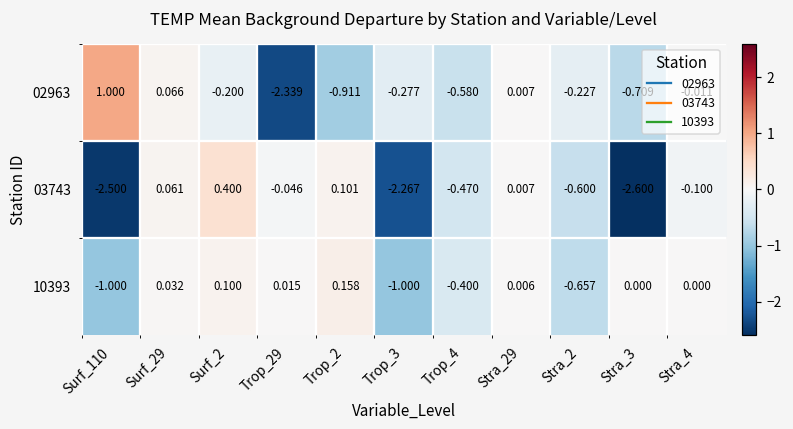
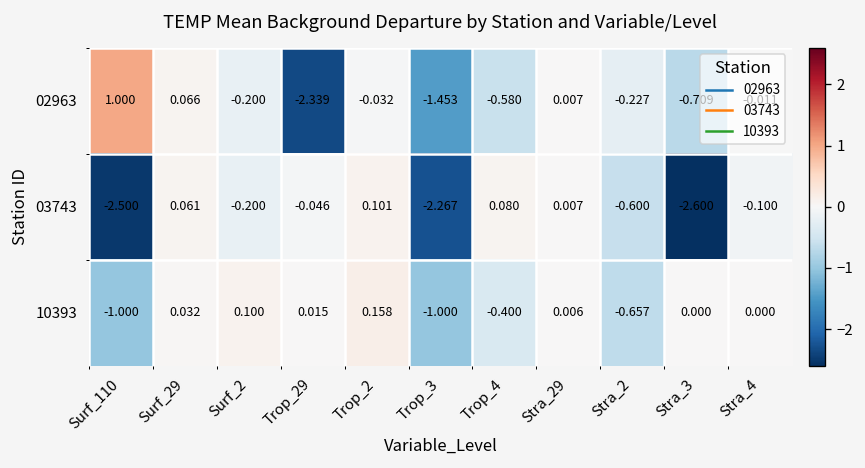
02963, Trop_2: -0.911 -> -0.032
02963, Trop_3: -0.277 -> -1.453
03743, Surf_2: 0.400 -> -0.200
03743, Trop_4: -0.470 -> 0.080
